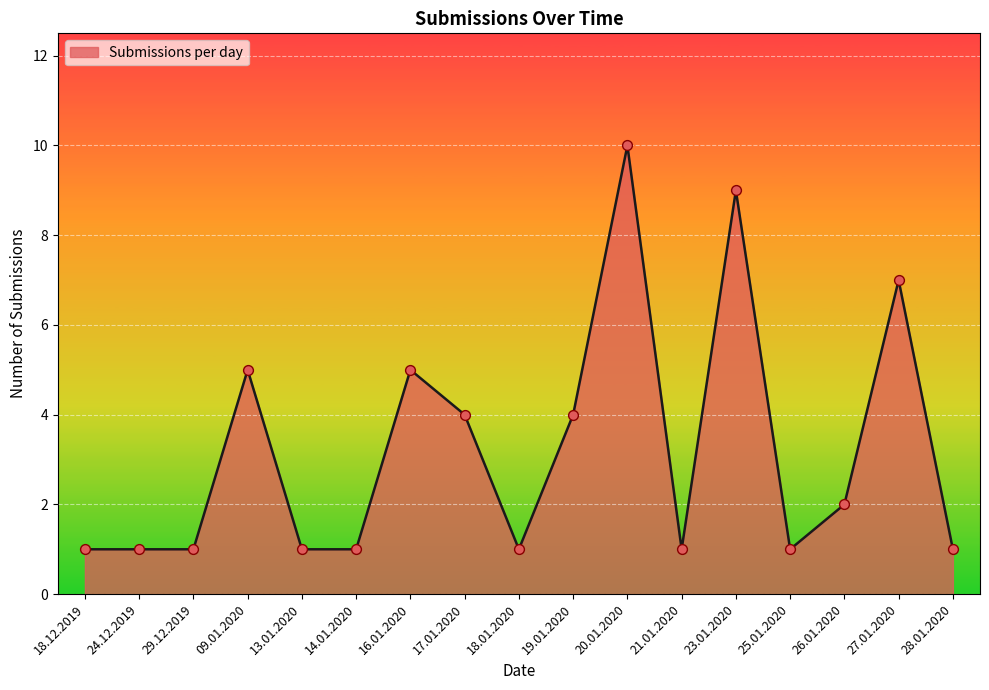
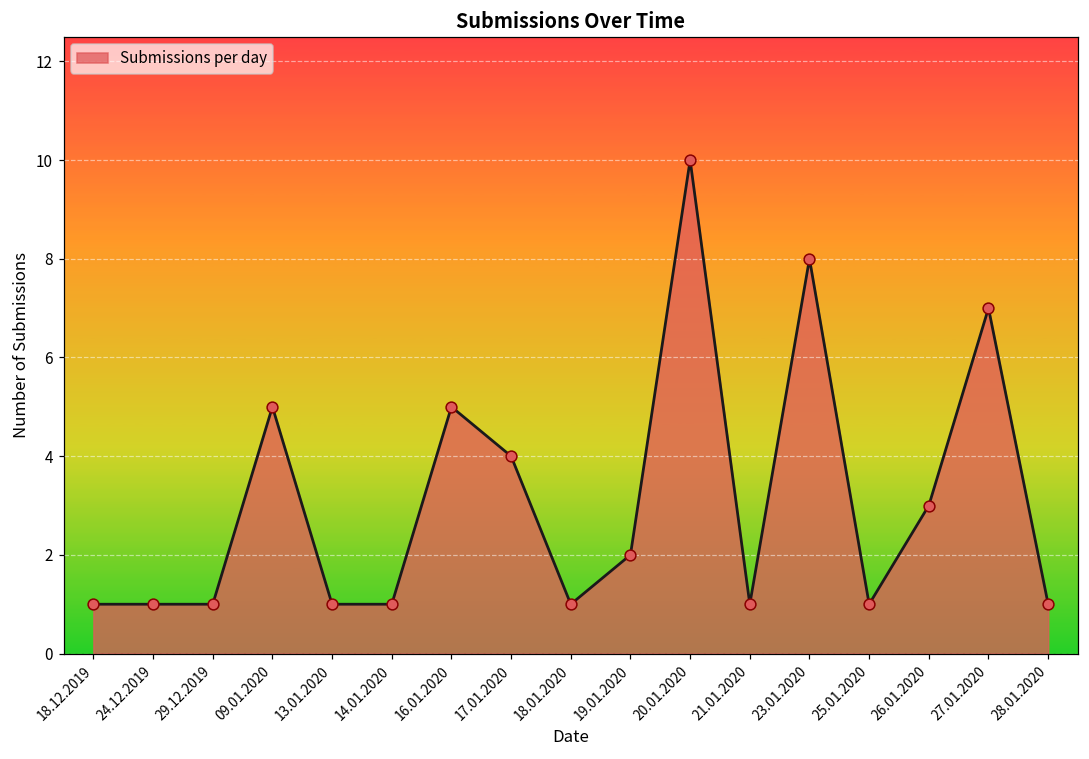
19.01.2020: 4 -> 2
23.01.2020: 9 -> 8
26.01.2020: 2 -> 3
